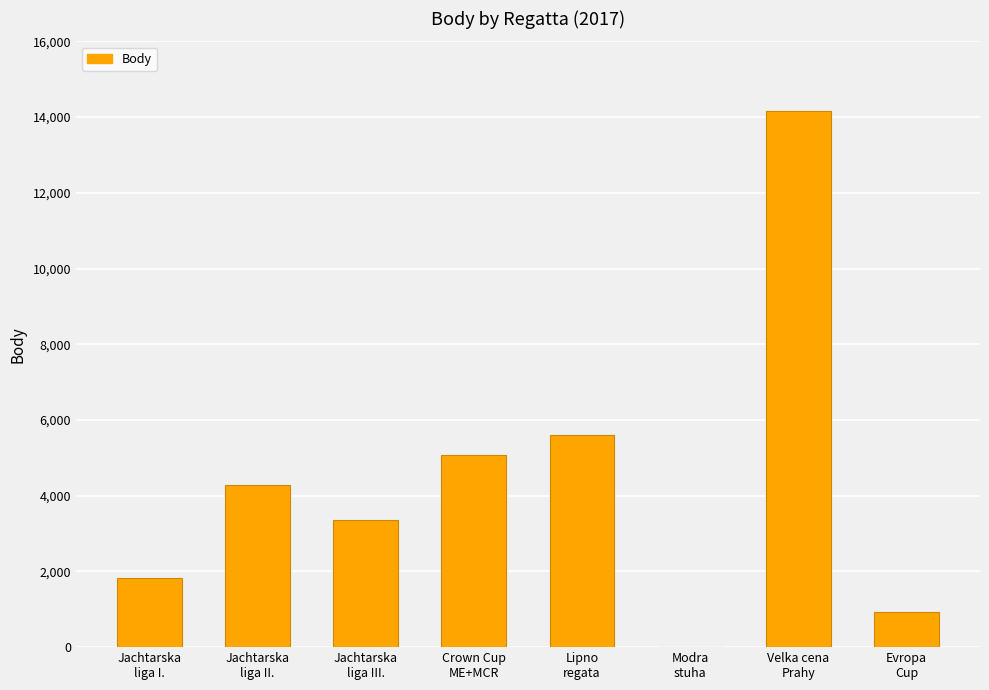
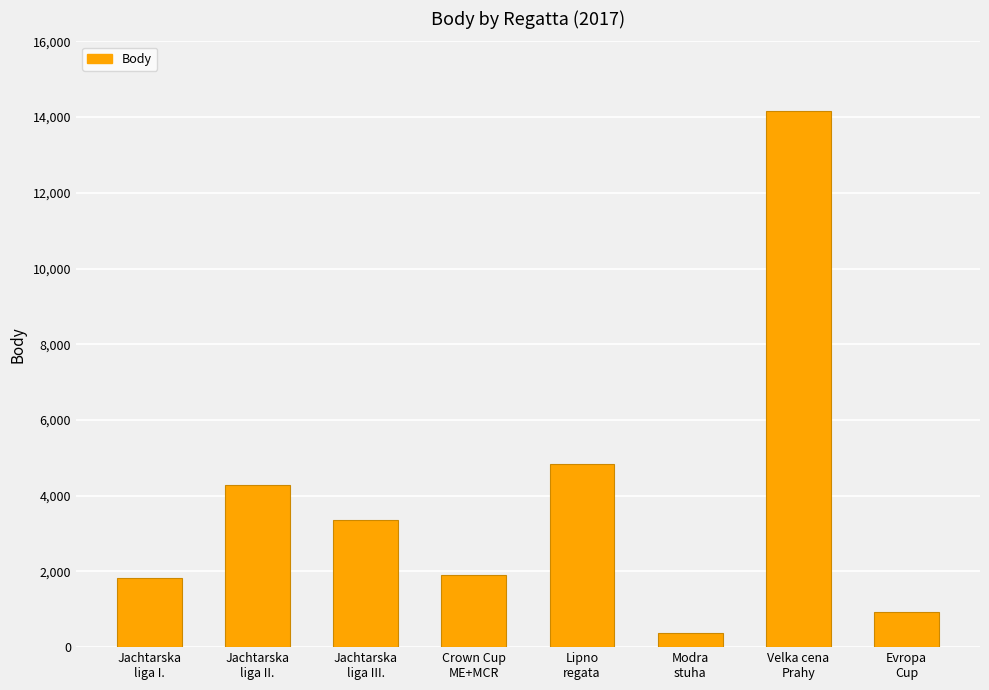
Crown Cup ME+MCR: 5,100 -> 1,900
Lipno regata: 5,600 -> 4,800
Modra stuha: 0 -> 400
